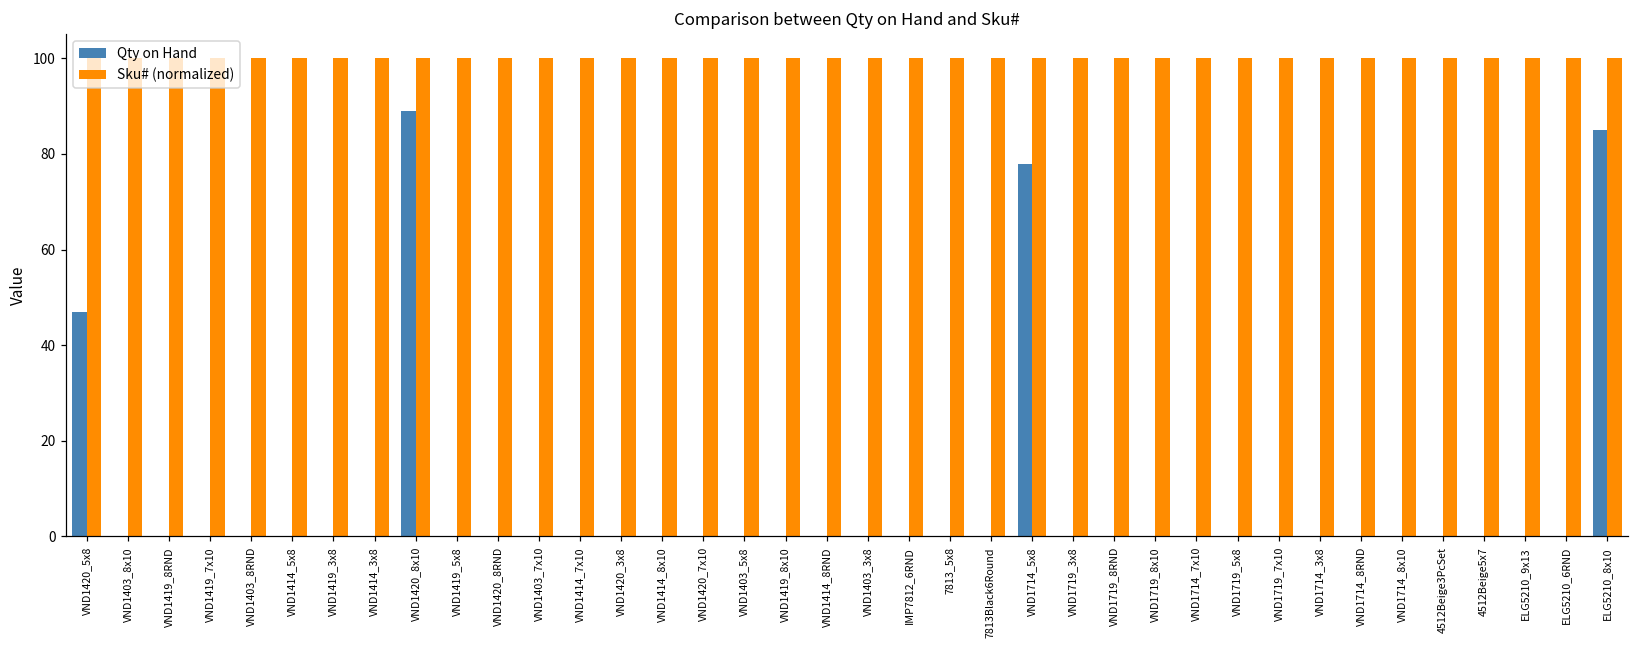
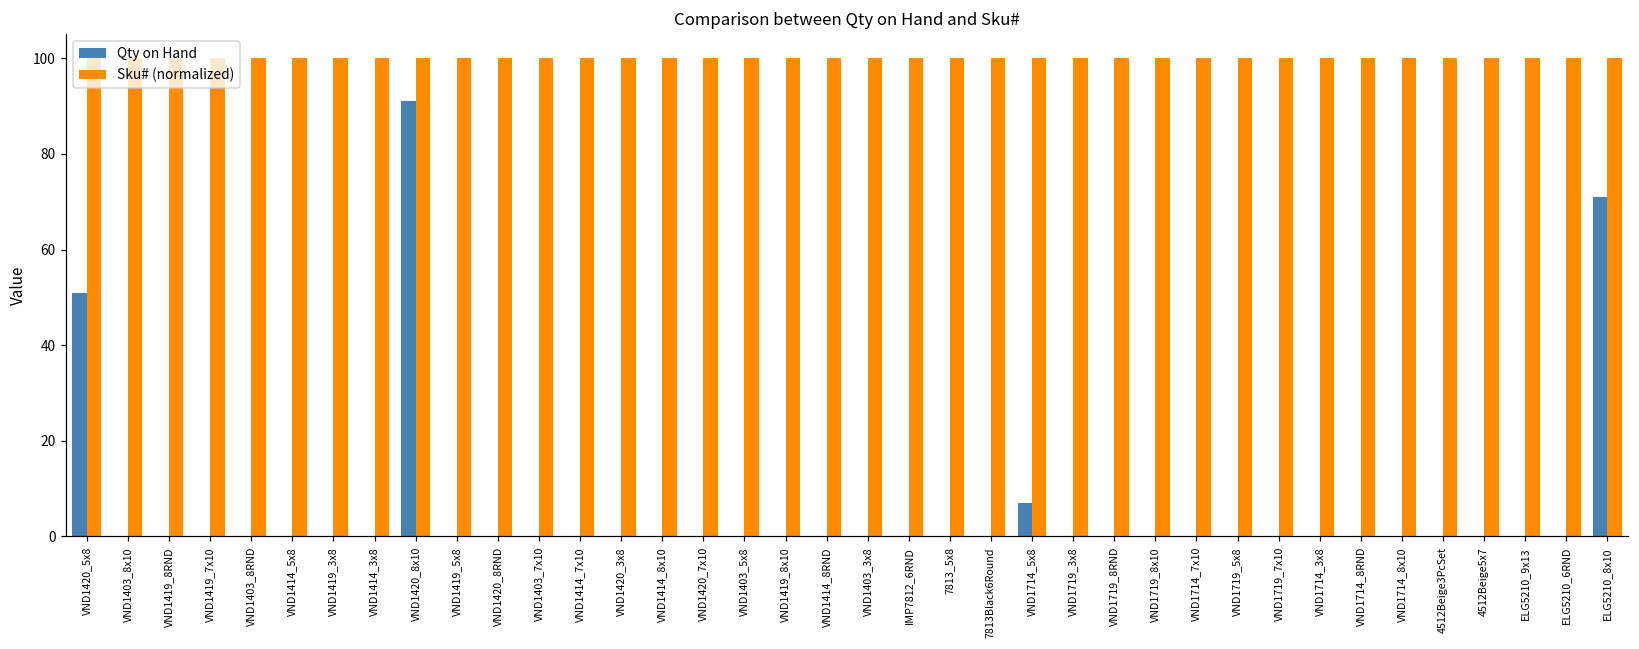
Qty on Hand, VND1420_5x8: 47 -> 51
Qty on Hand, VND1420_8x10: 89 -> 91
Qty on Hand, VND1714_5x8: 78 -> 7
Qty on Hand, ELG5210_8x10: 85 -> 71
